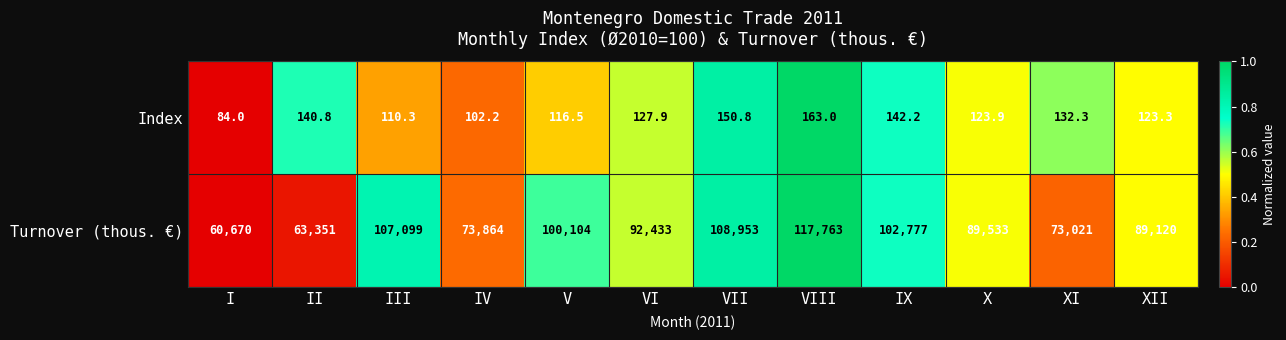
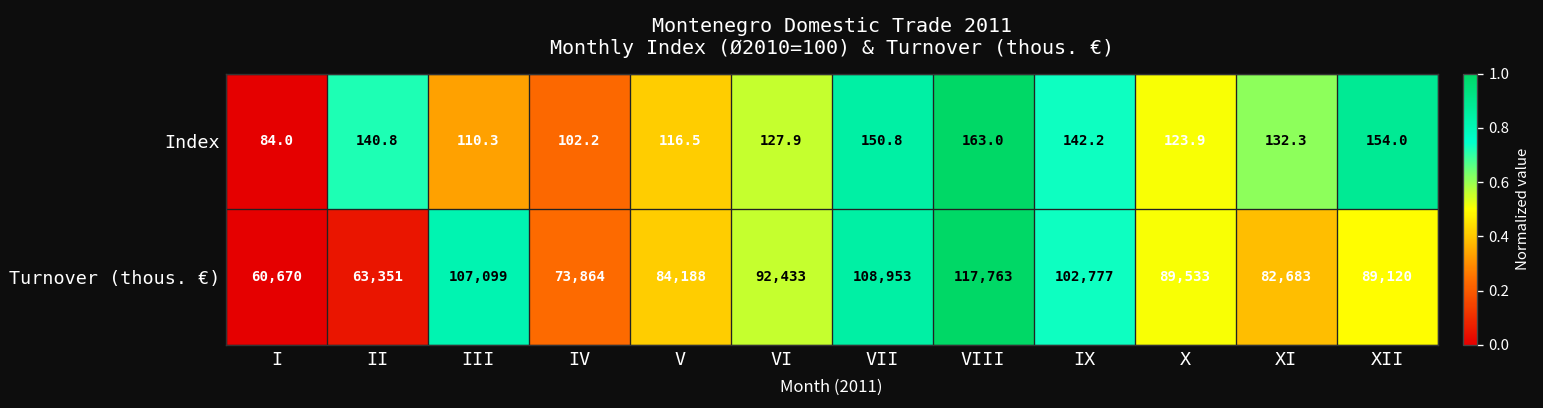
Index, XII: 123.3 -> 154.0
Turnover (thous. €), V: 100,104 -> 84,188
Turnover (thous. €), XI: 73,021 -> 82,683
